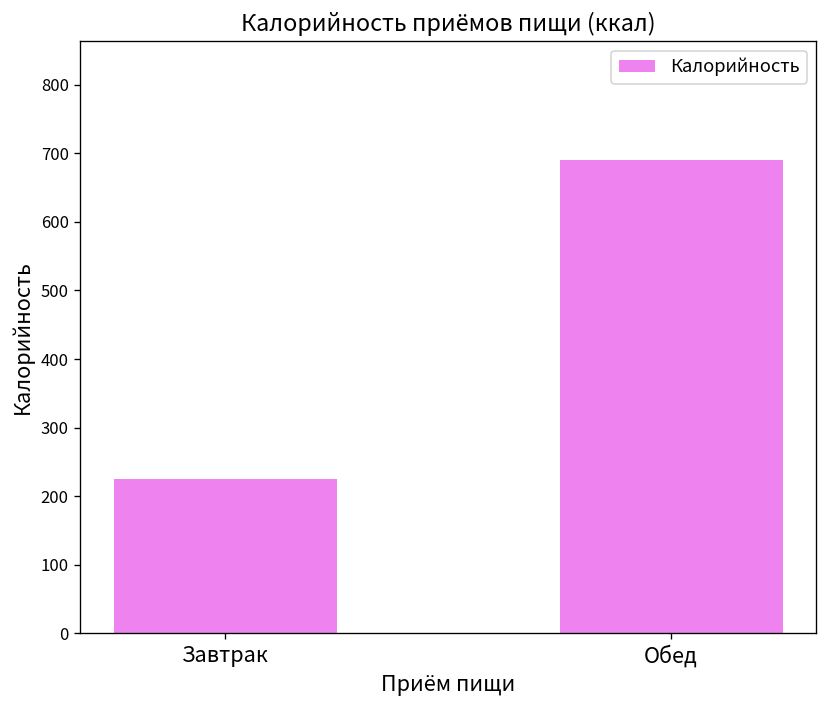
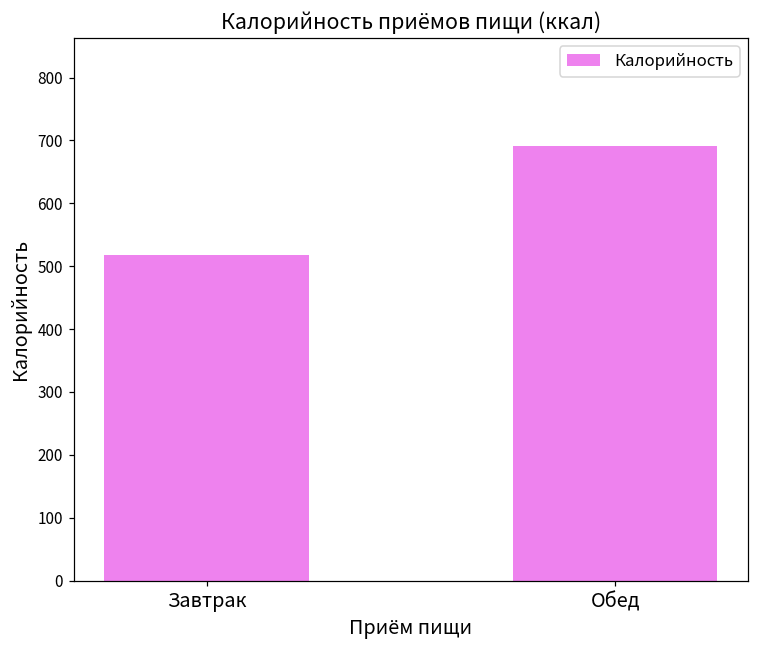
Завтрак: 220 -> 520
